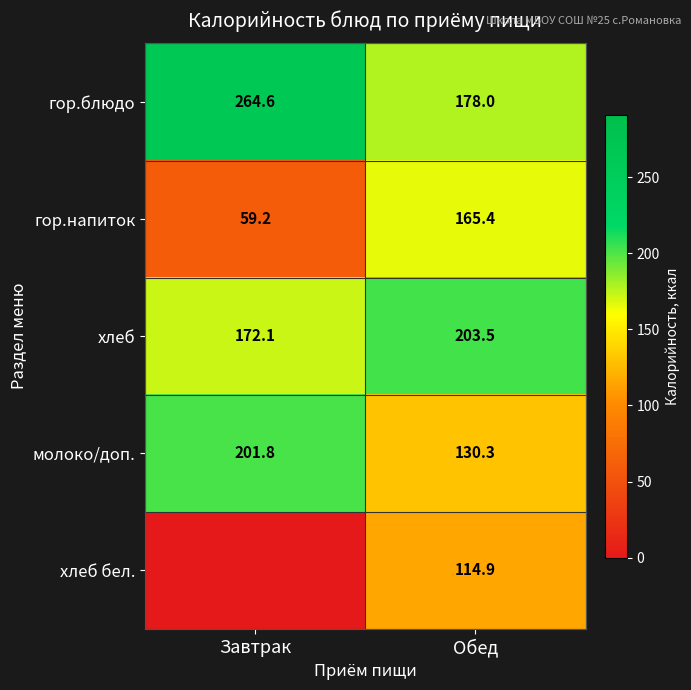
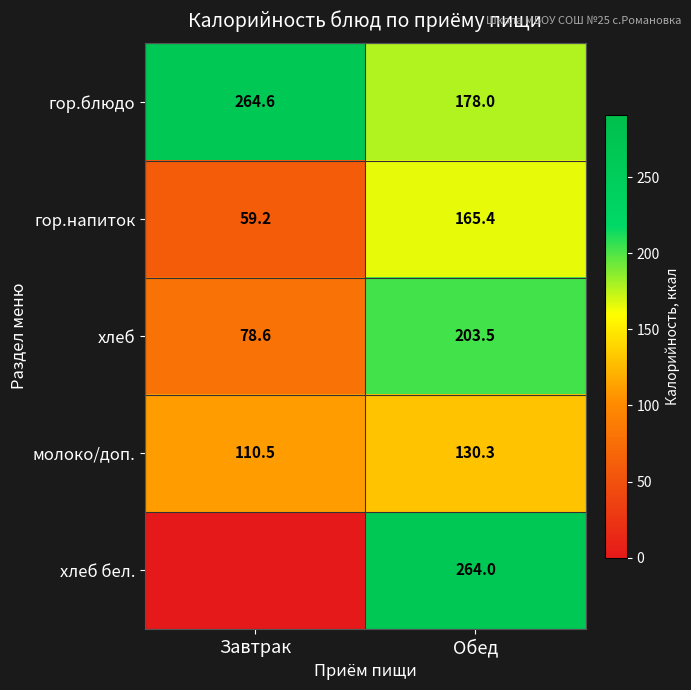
хлеб, Завтрак: 172.1 -> 78.6
молоко/доп., Завтрак: 201.8 -> 110.5
хлеб бел., Обед: 114.9 -> 264.0
